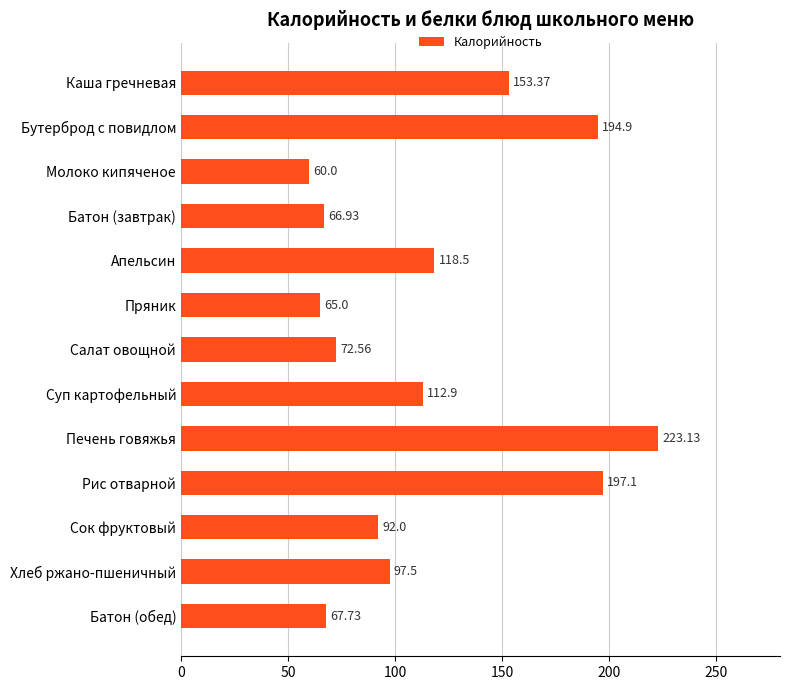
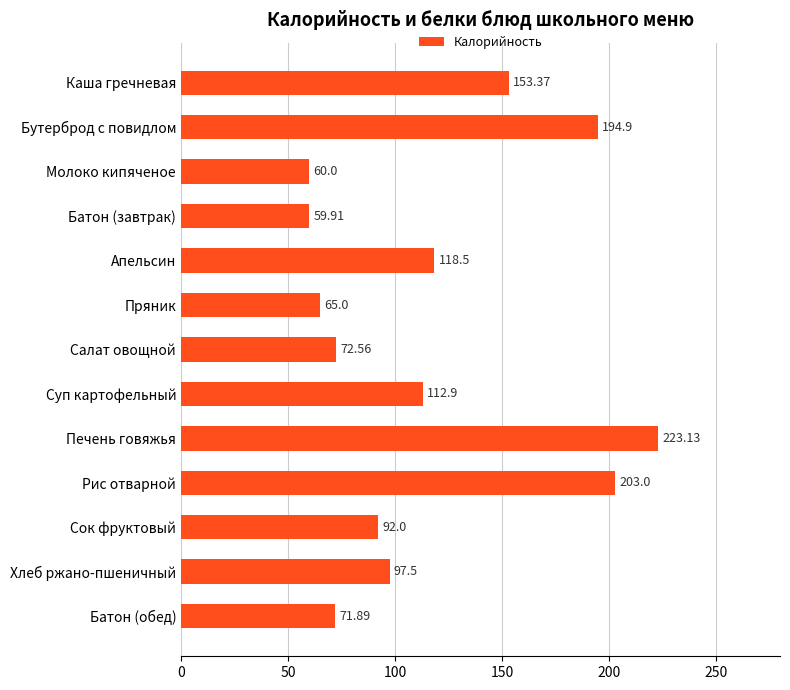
Батон (завтрак): 66.93 -> 59.91
Рис отварной: 197.1 -> 203.0
Батон (обед): 67.73 -> 71.89
